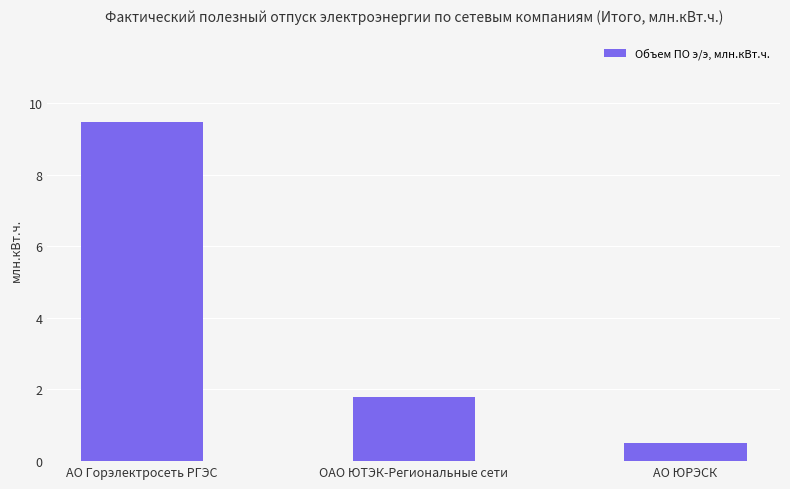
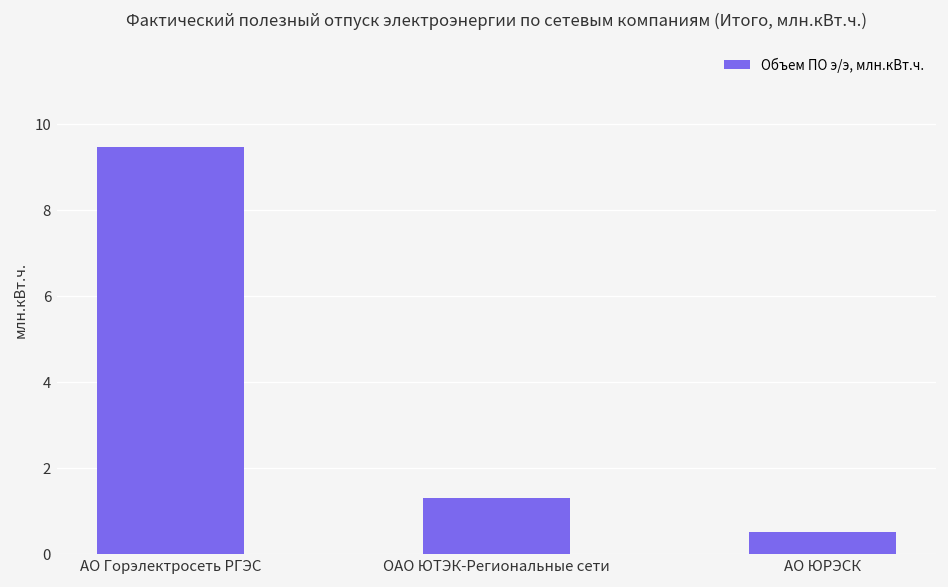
ОАО ЮТЭК-Региональные сети: 1.8 -> 1.3
